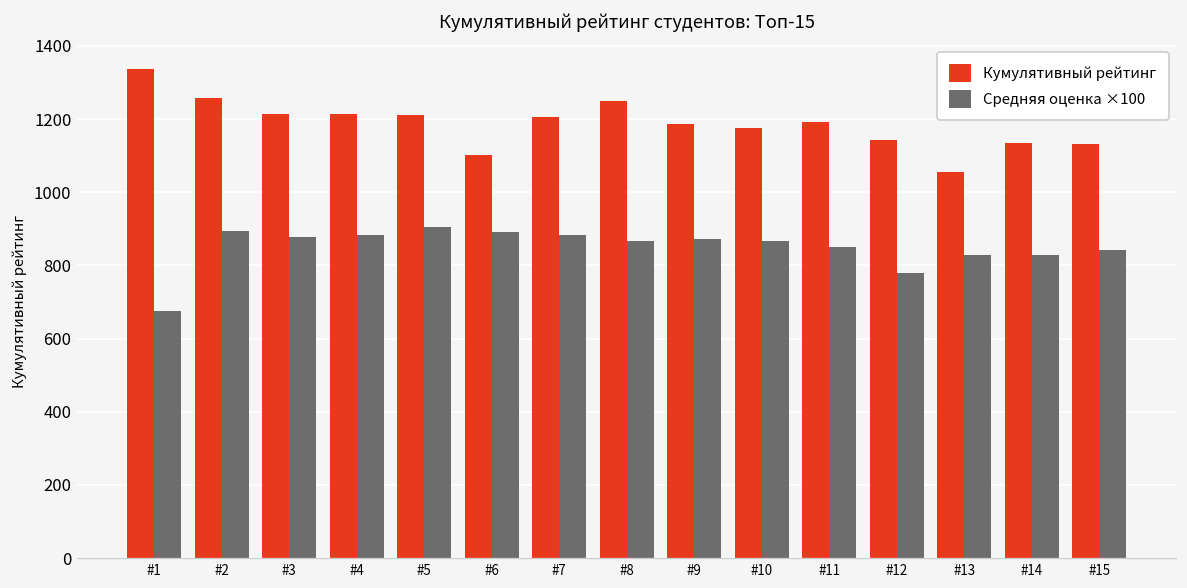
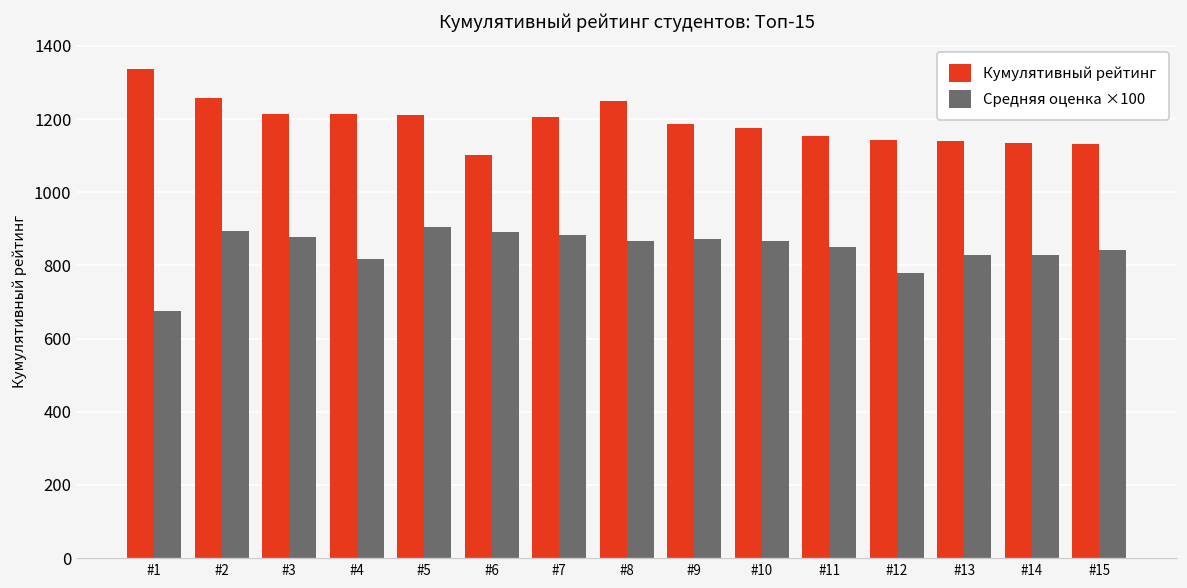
Средняя оценка ×100, #4: 880 -> 820
Кумулятивный рейтинг, #11: 1190 -> 1150
Кумулятивный рейтинг, #13: 1060 -> 1140
